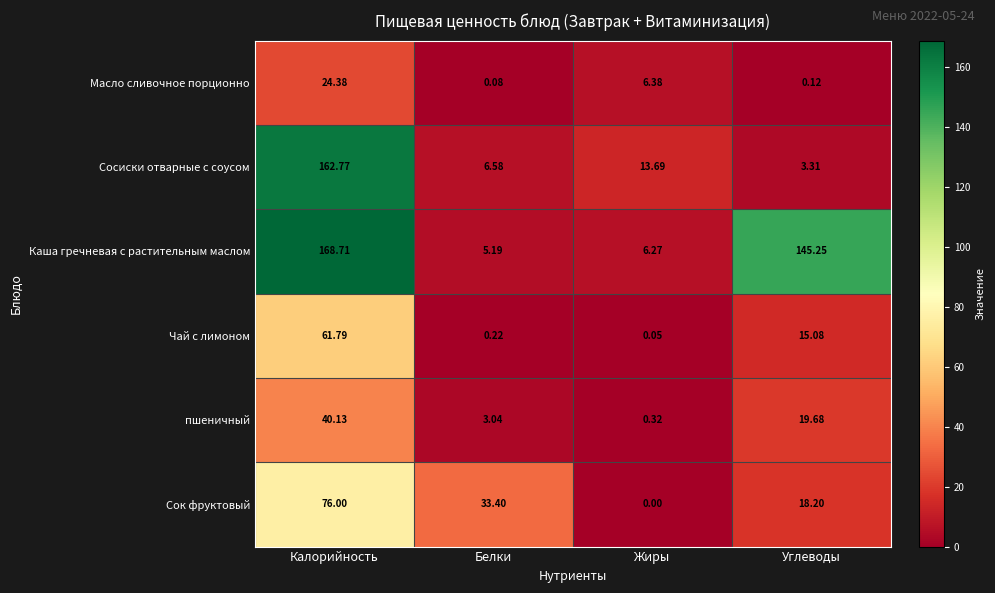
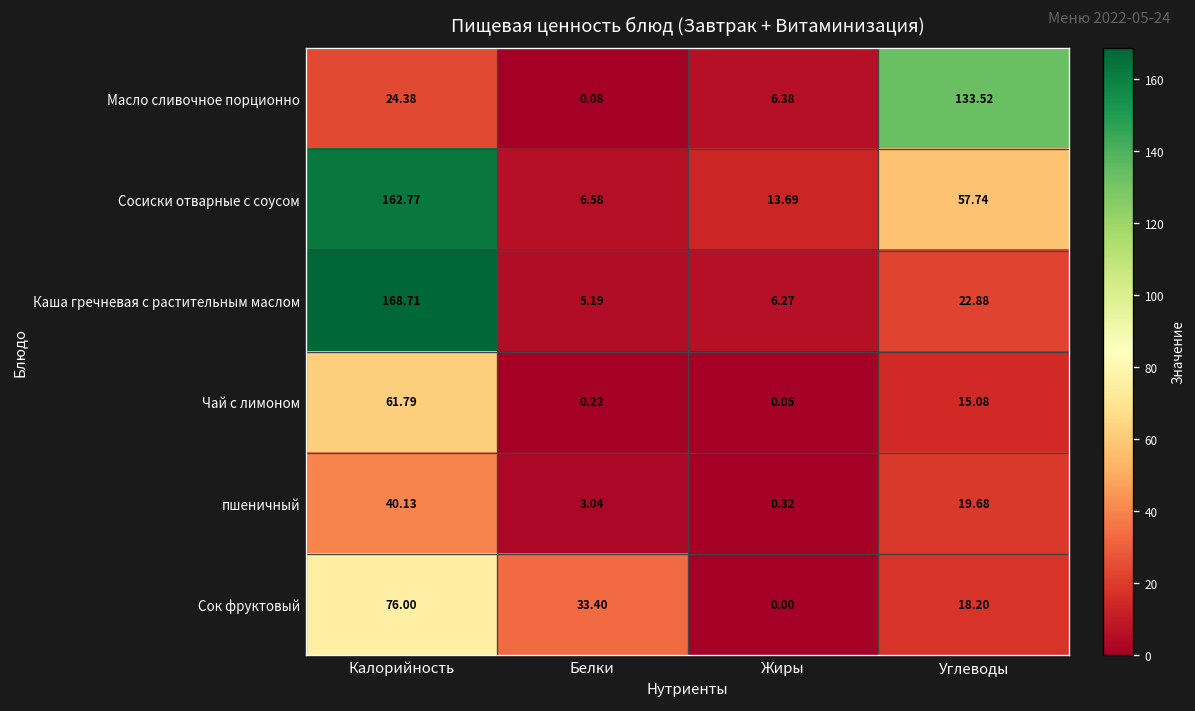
Масло сливочное порционно, Углеводы: 0.12 -> 133.52
Сосиски отварные с соусом, Углеводы: 3.31 -> 57.74
Каша гречневая с растительным маслом, Углеводы: 145.25 -> 22.88
